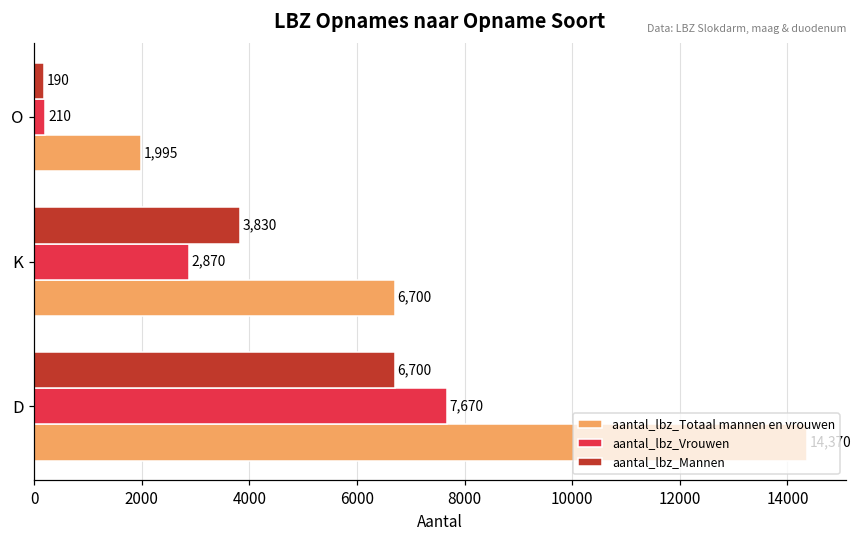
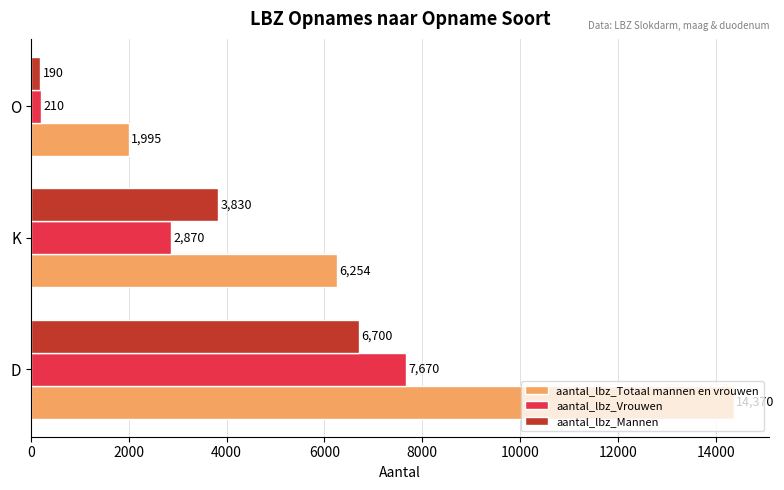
aantal_lbz_Totaal mannen en vrouwen, K: 6,700 -> 6,254
